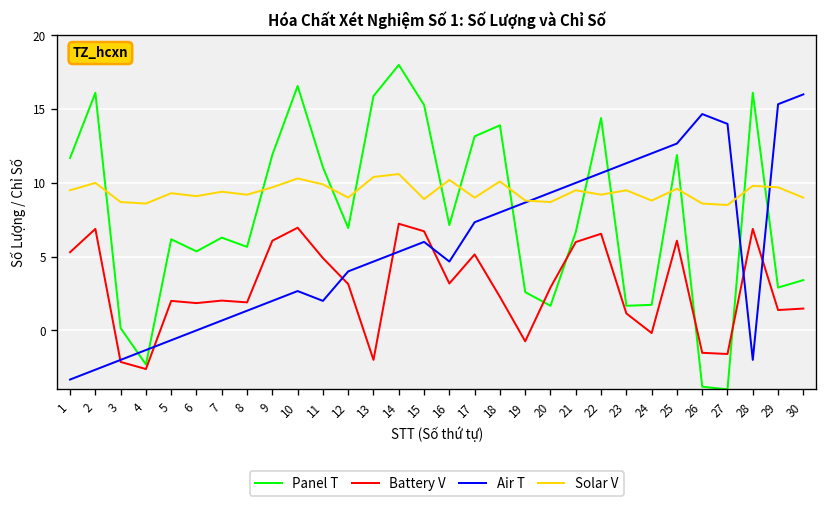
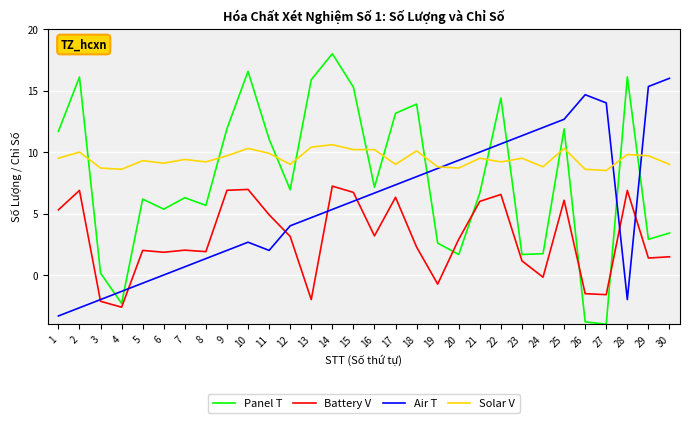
Battery V, 9: 6.1 -> 6.9
Solar V, 15: 8.9 -> 10.2
Air T, 16: 4.7 -> 6.7
Battery V, 17: 5.2 -> 6.3
Solar V, 25: 9.6 -> 10.3
